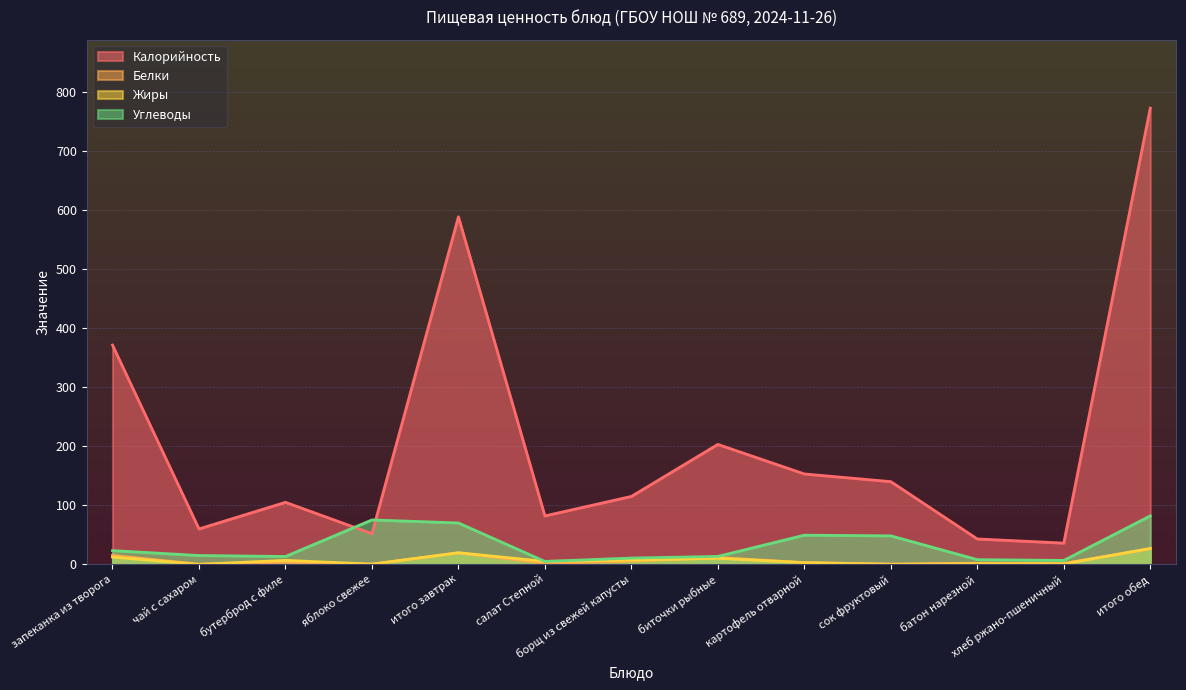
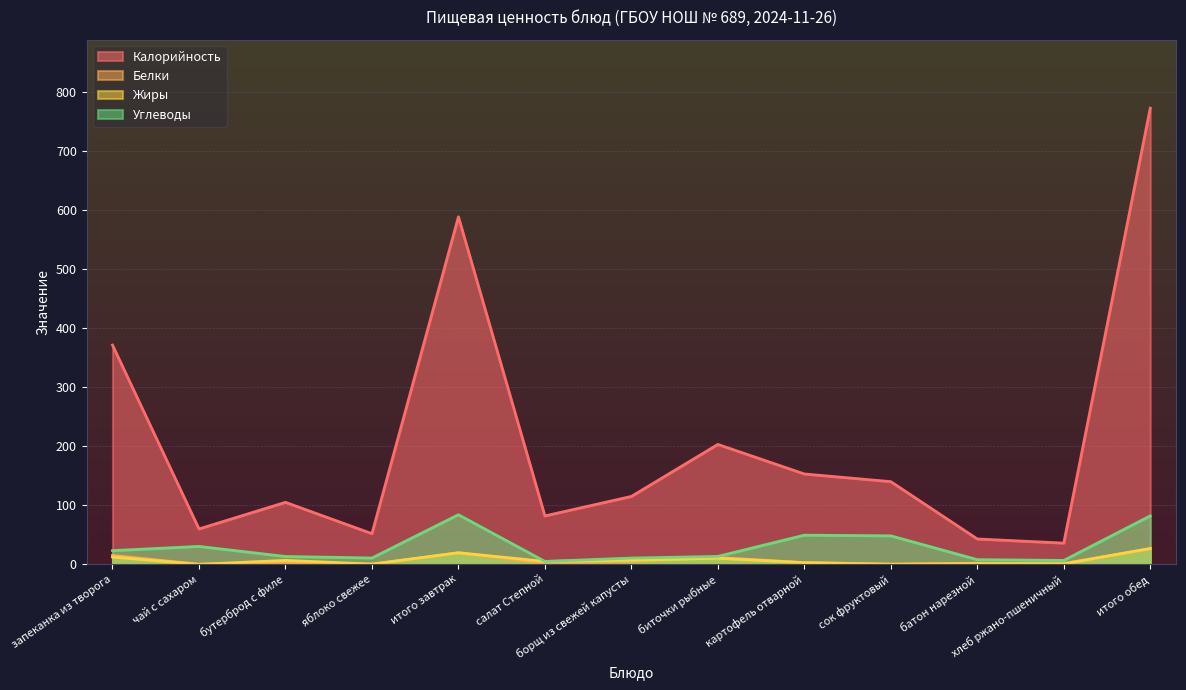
Углеводы, чай с сахаром: 20 -> 30
Углеводы, яблоко свежее: 80 -> 10
Углеводы, итого завтрак: 70 -> 80
